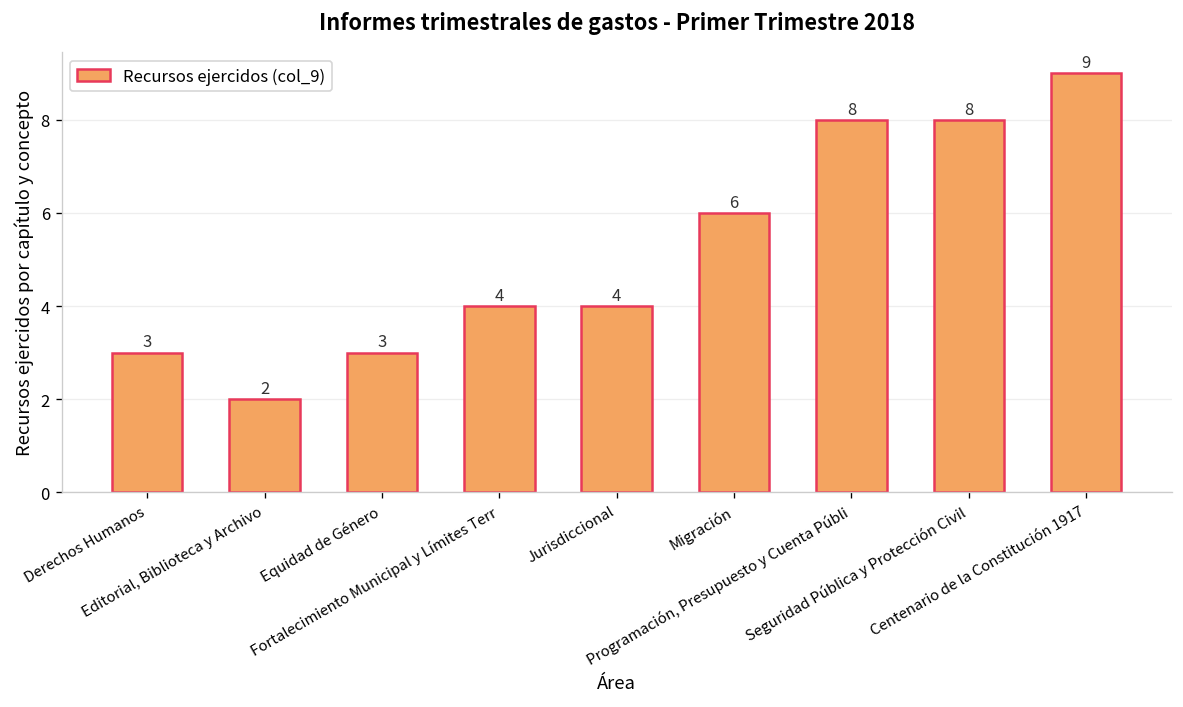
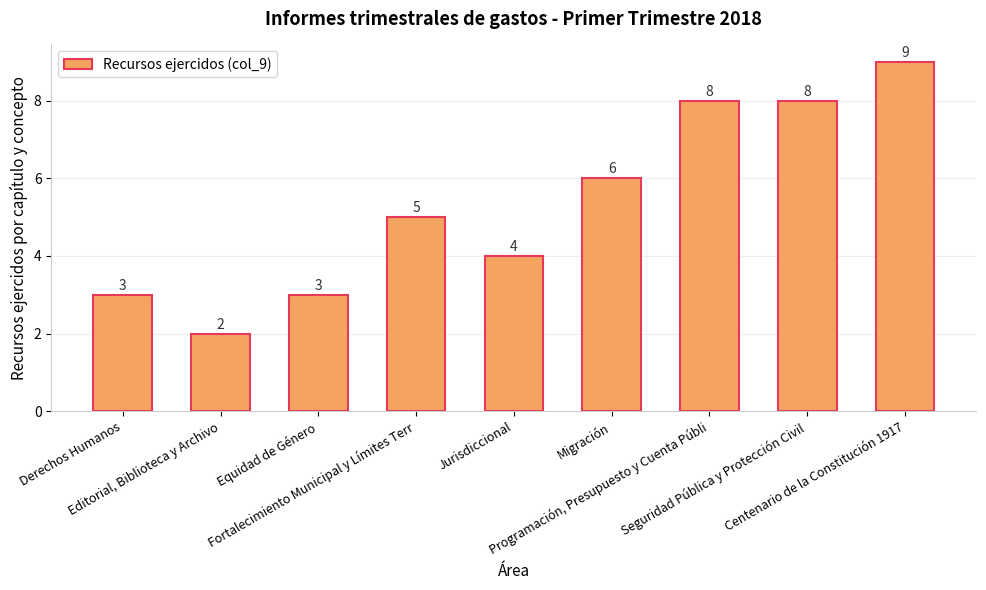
Fortalecimiento Municipal y Límites Terr: 4 -> 5
